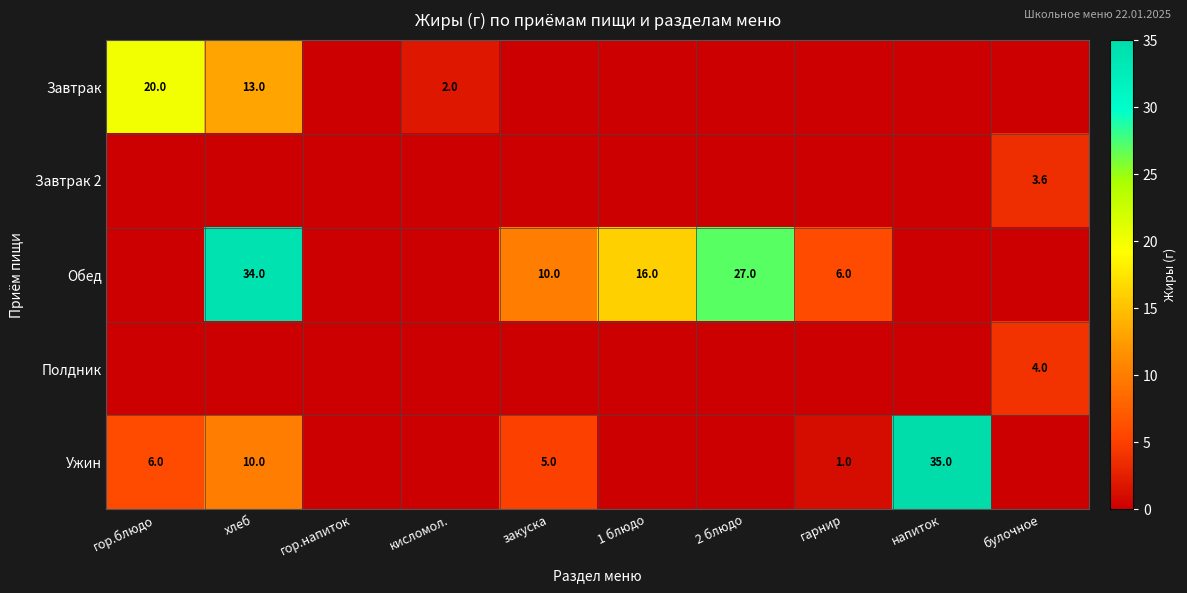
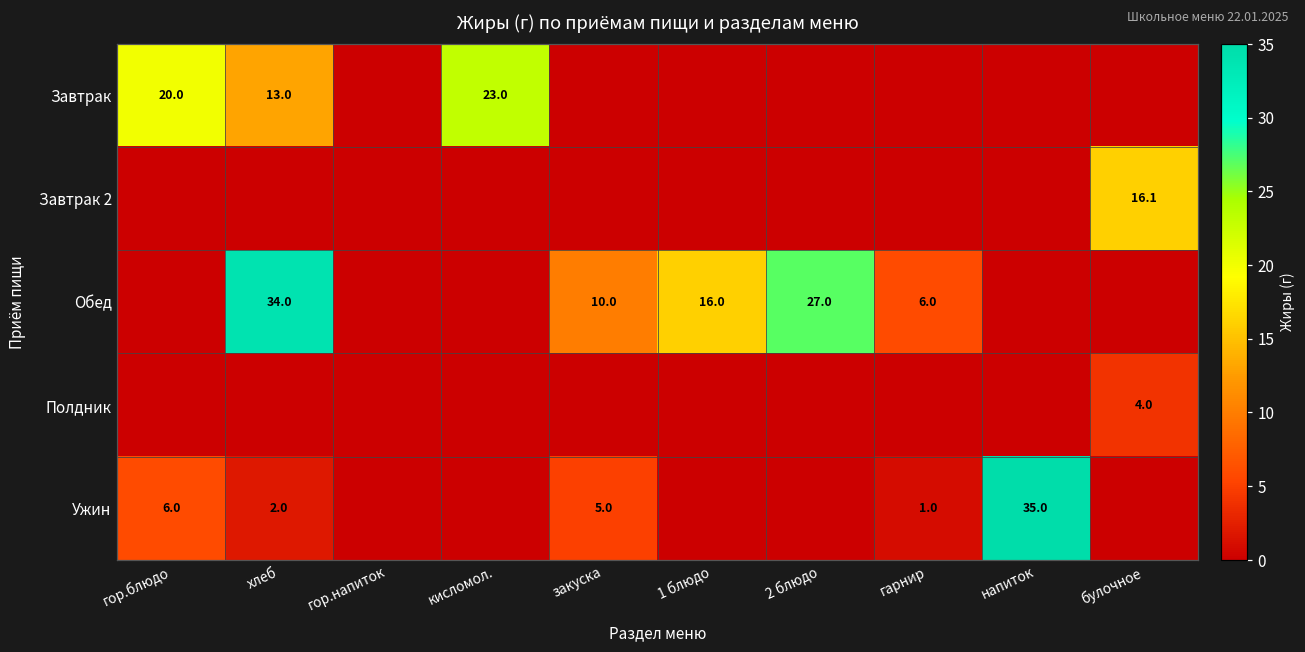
Завтрак, кисломол.: 2.0 -> 23.0
Завтрак 2, булочное: 3.6 -> 16.1
Ужин, хлеб: 10.0 -> 2.0
